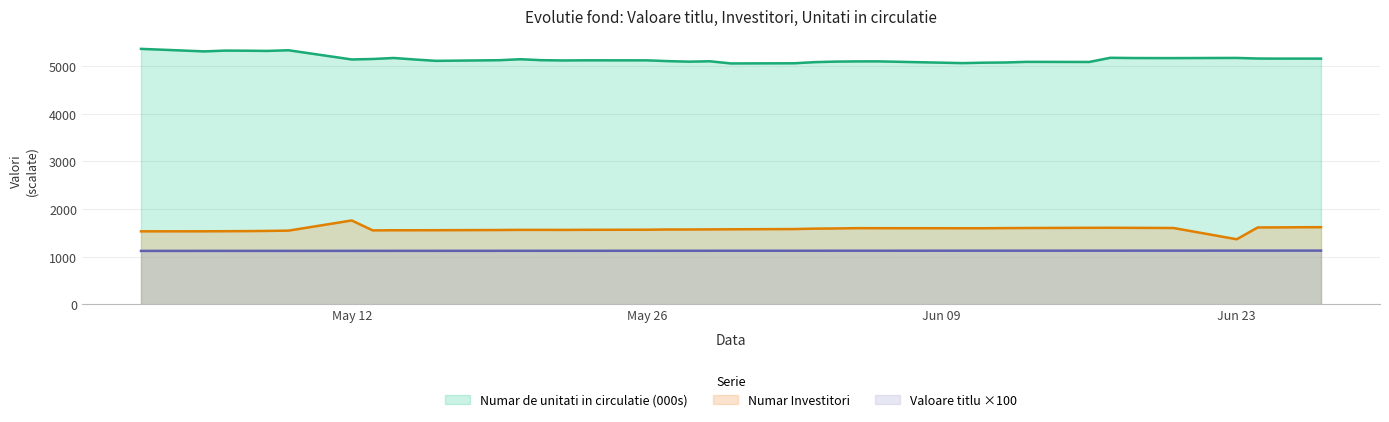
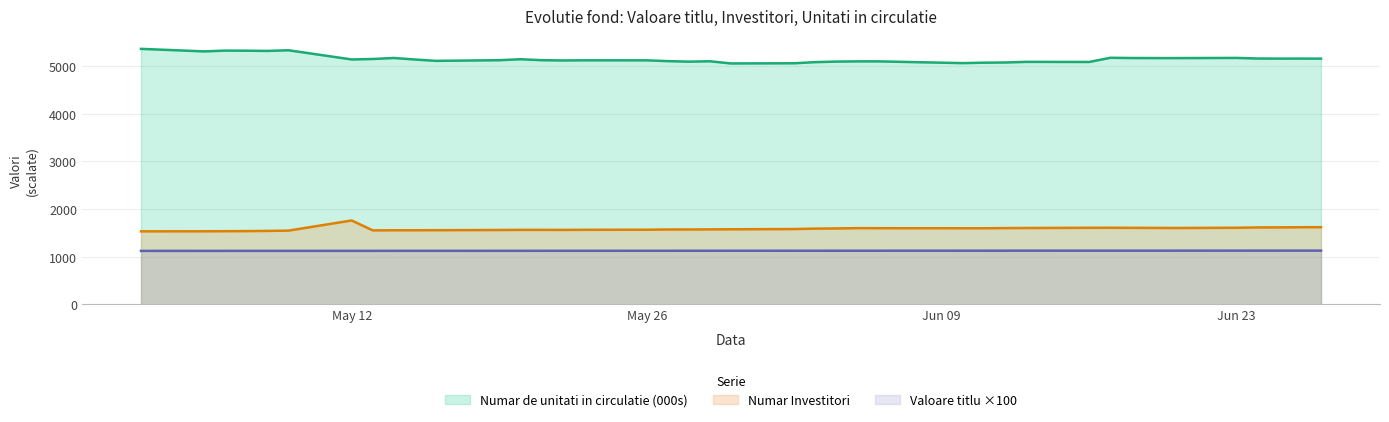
Numar Investitori, Jun 23: 1400 -> 1600
